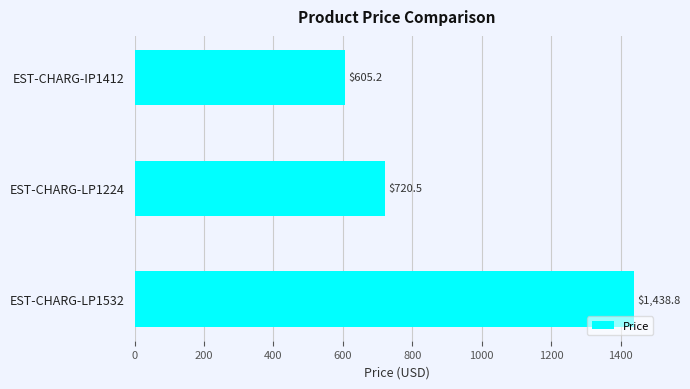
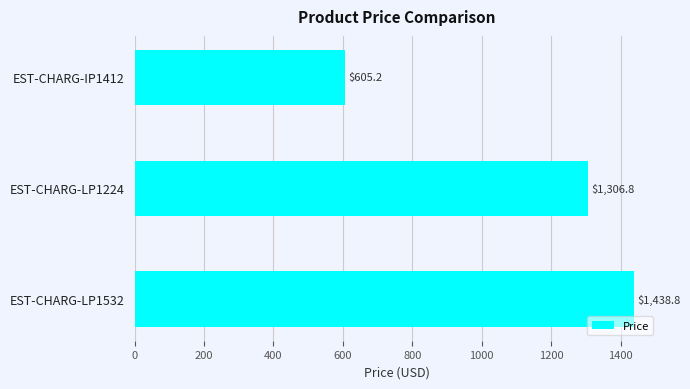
EST-CHARG-LP1224: $720.5 -> $1,306.8
